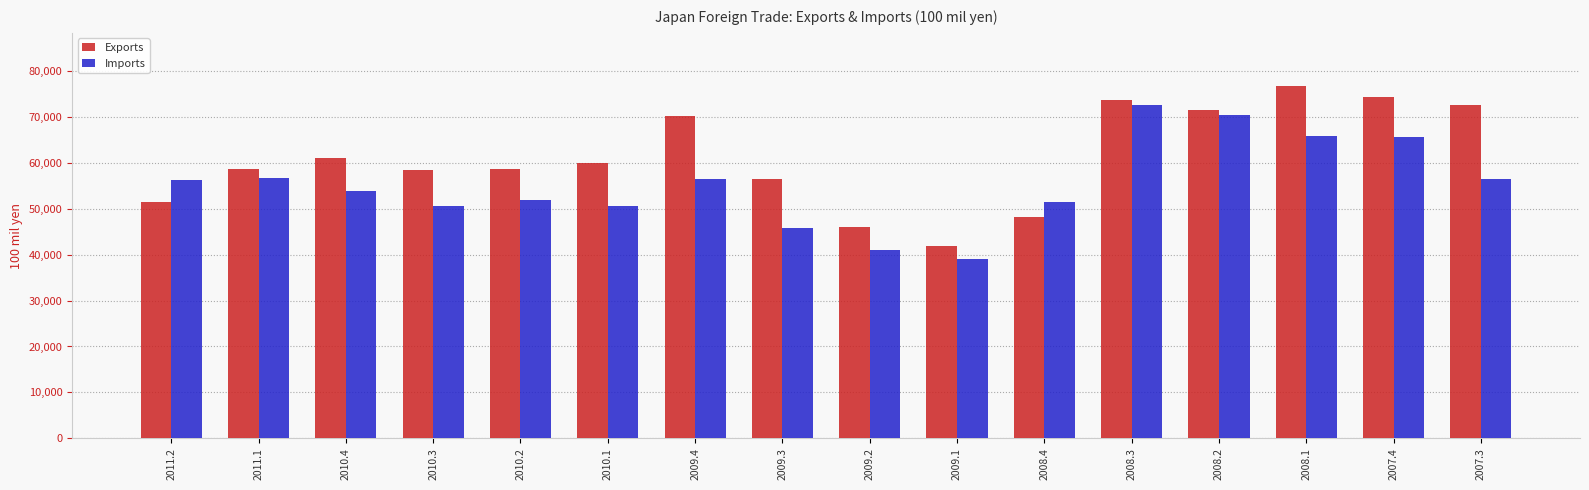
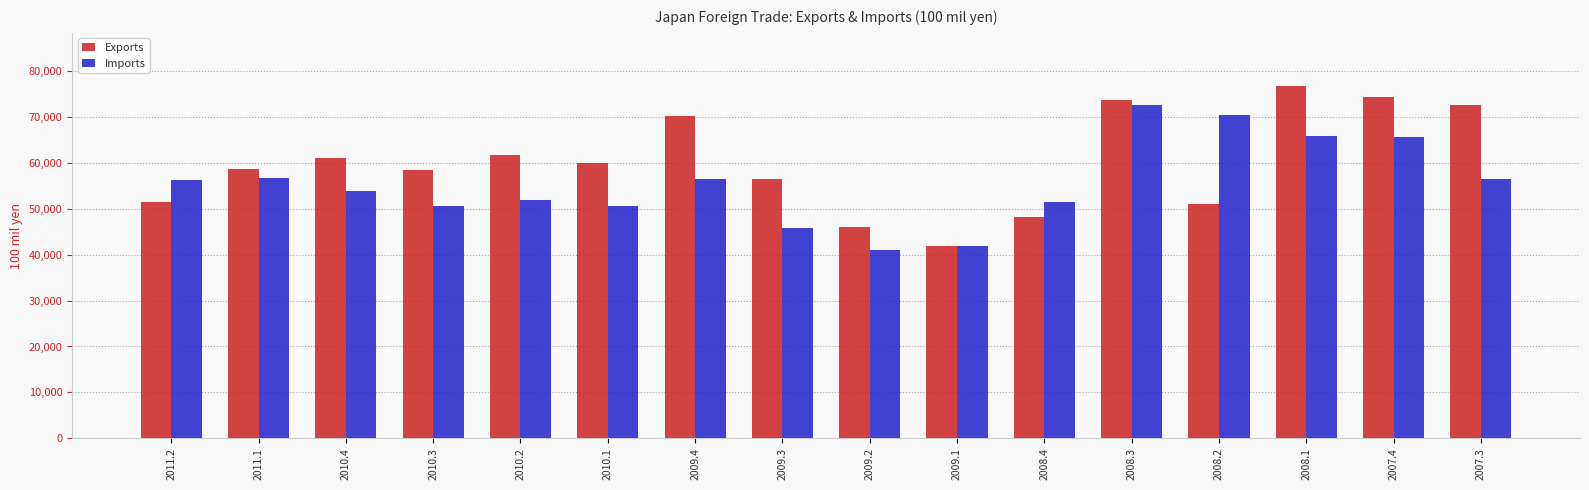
Exports, 2010.2: 59,000 -> 62,000
Imports, 2009.1: 39,000 -> 42,000
Exports, 2008.2: 72,000 -> 51,000
